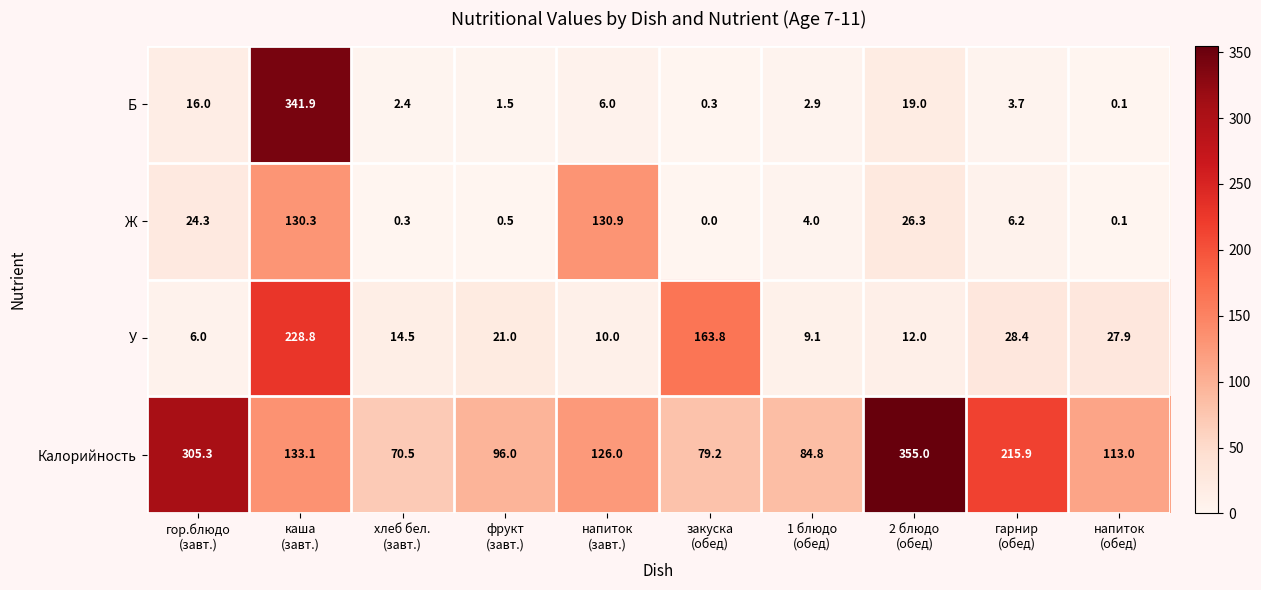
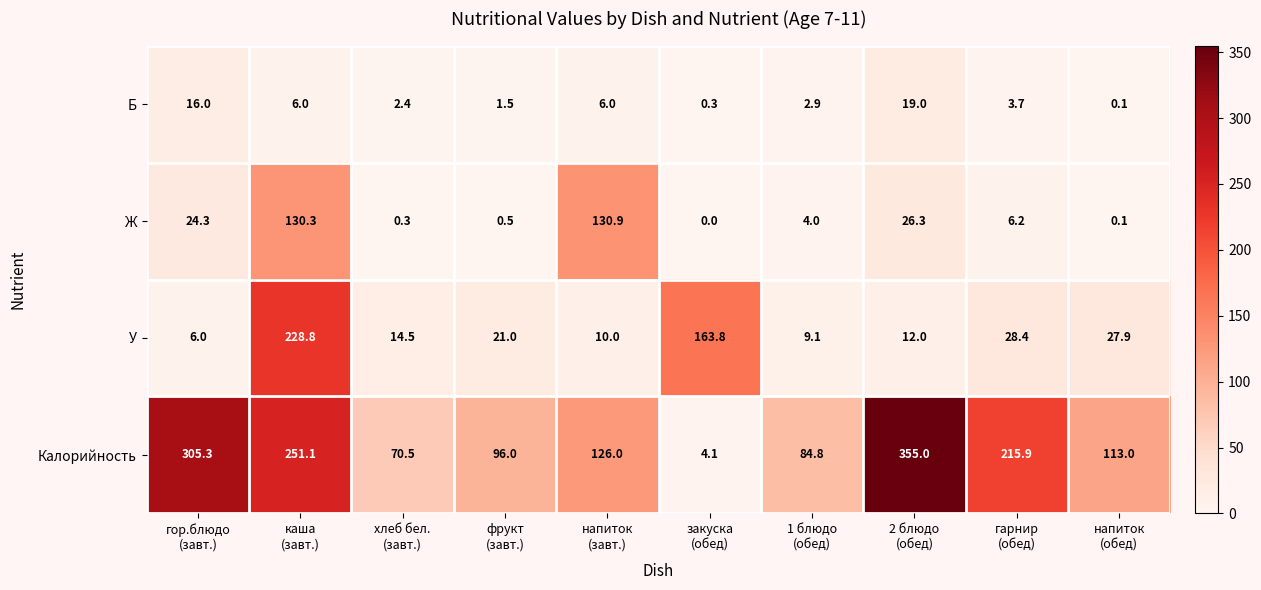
Б, каша (завт.): 341.9 -> 6.0
Калорийность, каша (завт.): 133.1 -> 251.1
Калорийность, закуска (обед): 79.2 -> 4.1
